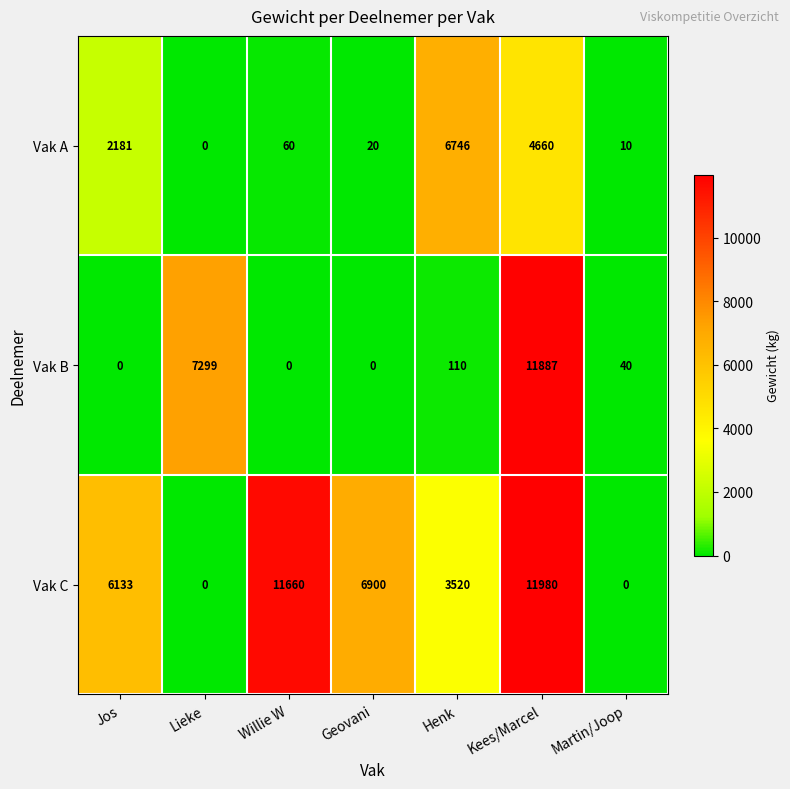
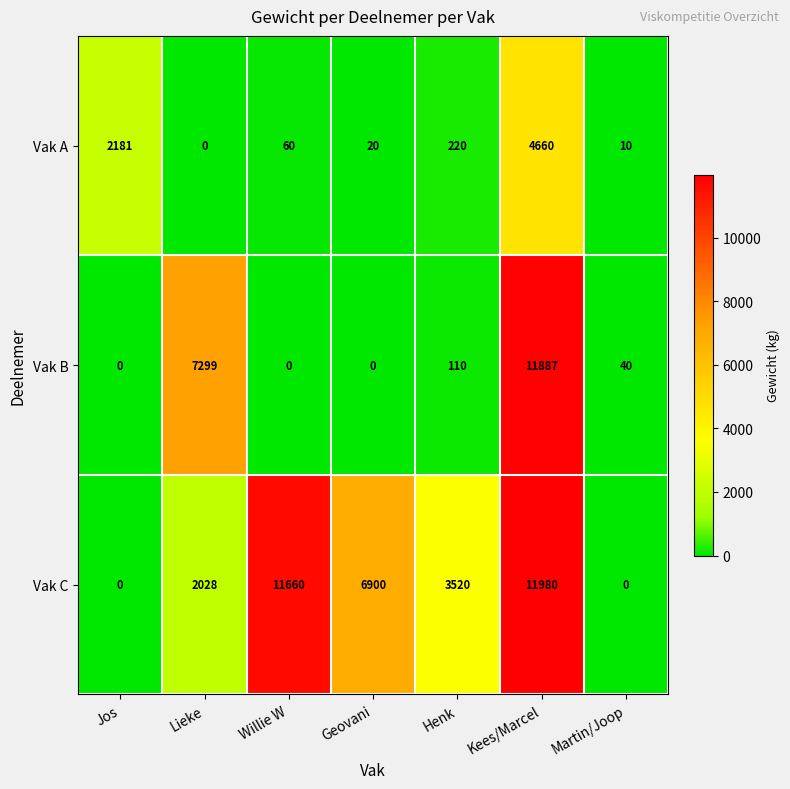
Vak A, Henk: 6746 -> 220
Vak C, Jos: 6133 -> 0
Vak C, Lieke: 0 -> 2028
